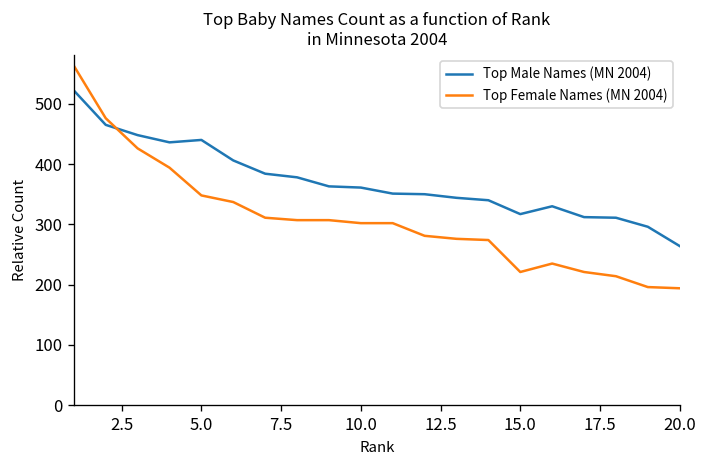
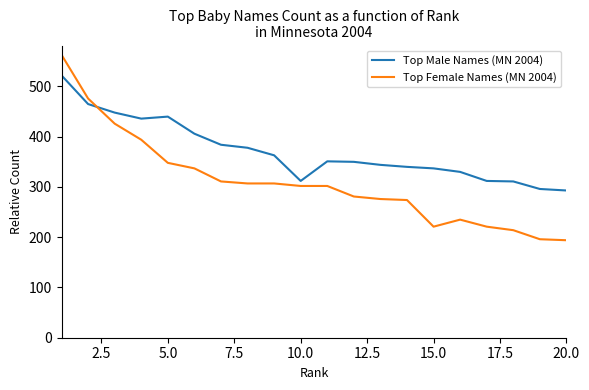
Top Male Names (MN 2004), 10.0: 360 -> 310
Top Male Names (MN 2004), 15.0: 320 -> 340
Top Male Names (MN 2004), 20.0: 260 -> 290
